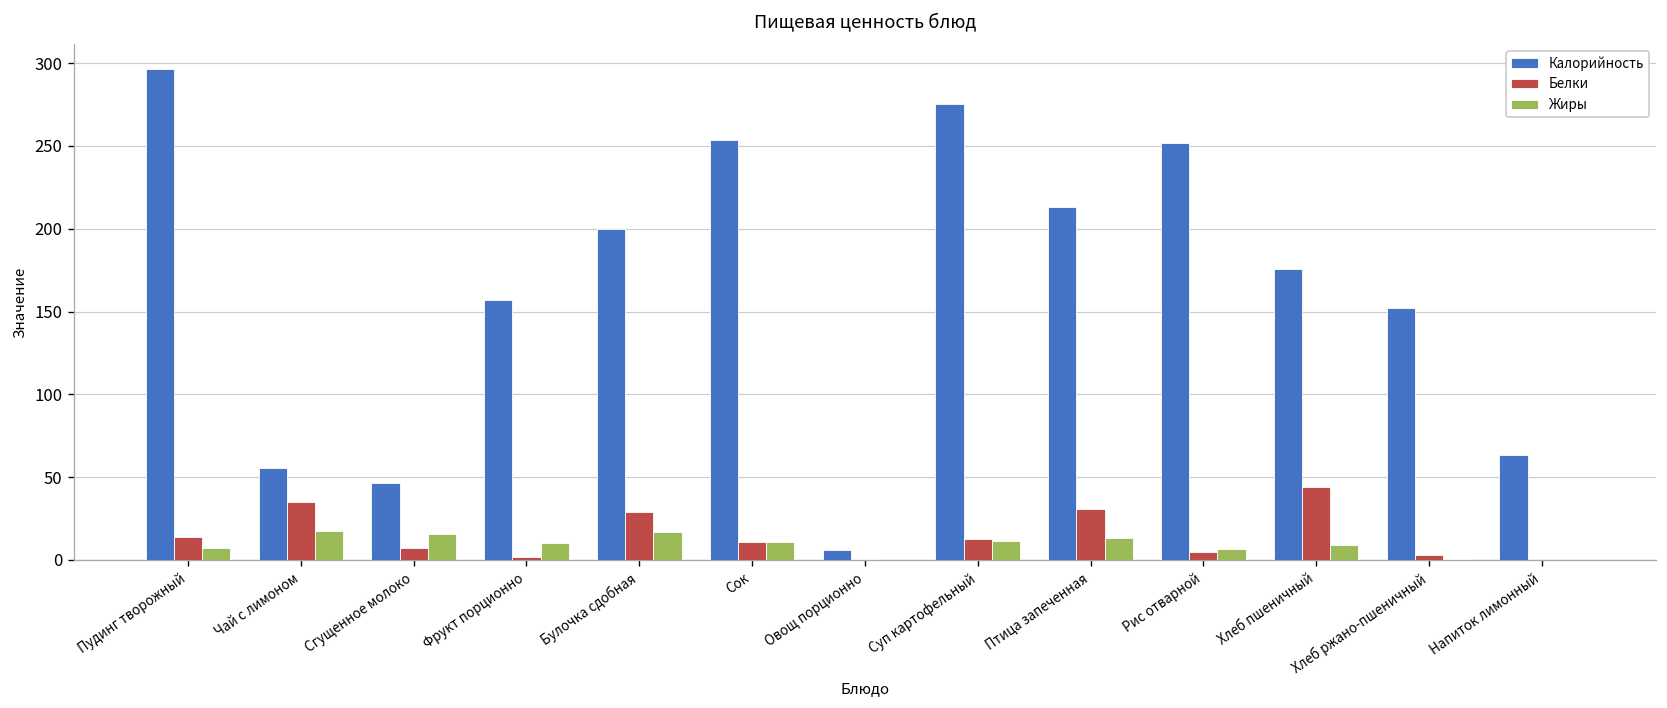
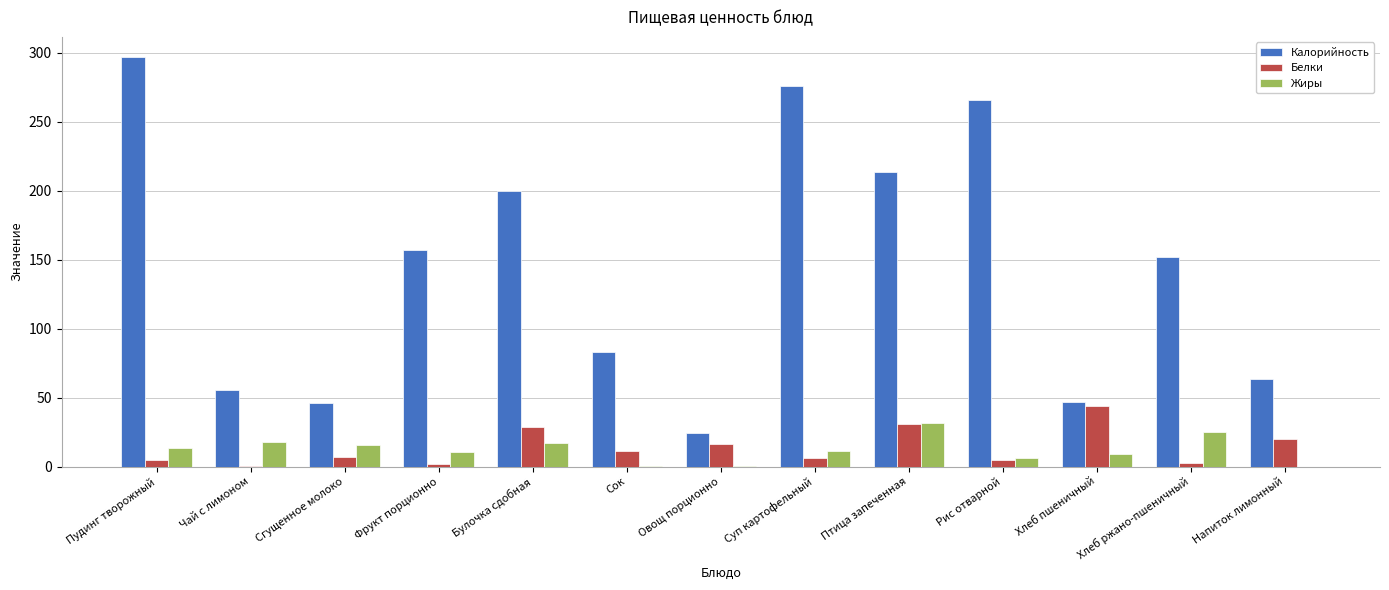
Белки, Пудинг творожный: 14 -> 4
Жиры, Пудинг творожный: 7 -> 14
Белки, Чай с лимоном: 35 -> 0
Калорийность, Сок: 254 -> 83
Жиры, Сок: 11 -> 0
Калорийность, Овощ порционно: 6 -> 24
Белки, Овощ порционно: 0 -> 17
Белки, Суп картофельный: 12 -> 6
Жиры, Птица запеченная: 13 -> 32
Калорийность, Рис отварной: 252 -> 265
Калорийность, Хлеб пшеничный: 176 -> 47
Жиры, Хлеб ржано-пшеничный: 0 -> 25
Белки, Напиток лимонный: 0 -> 20
